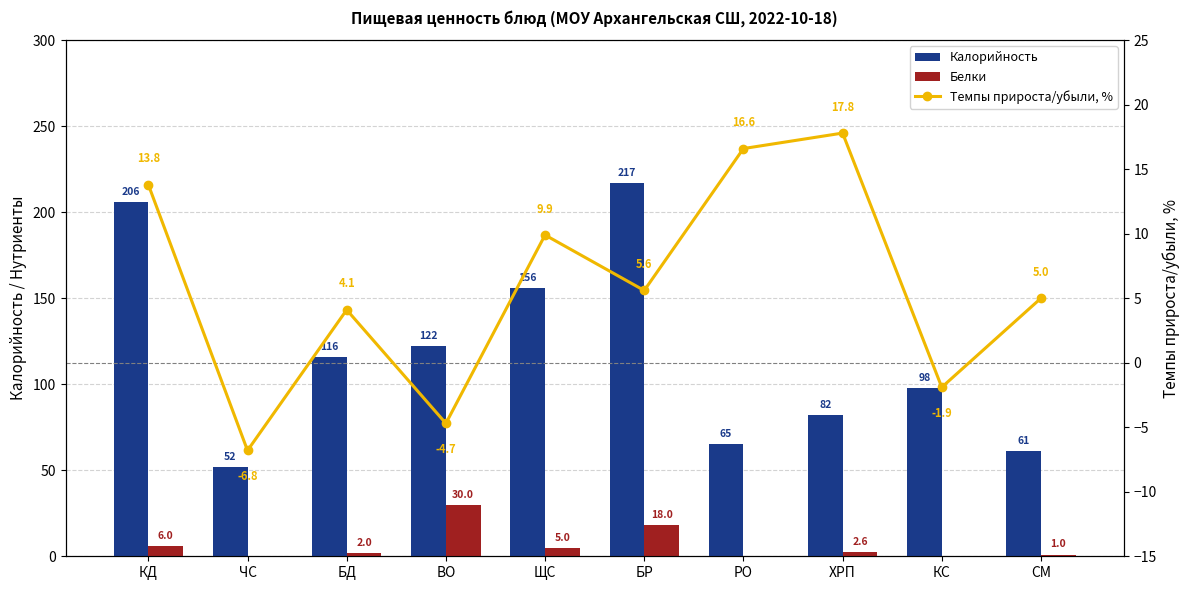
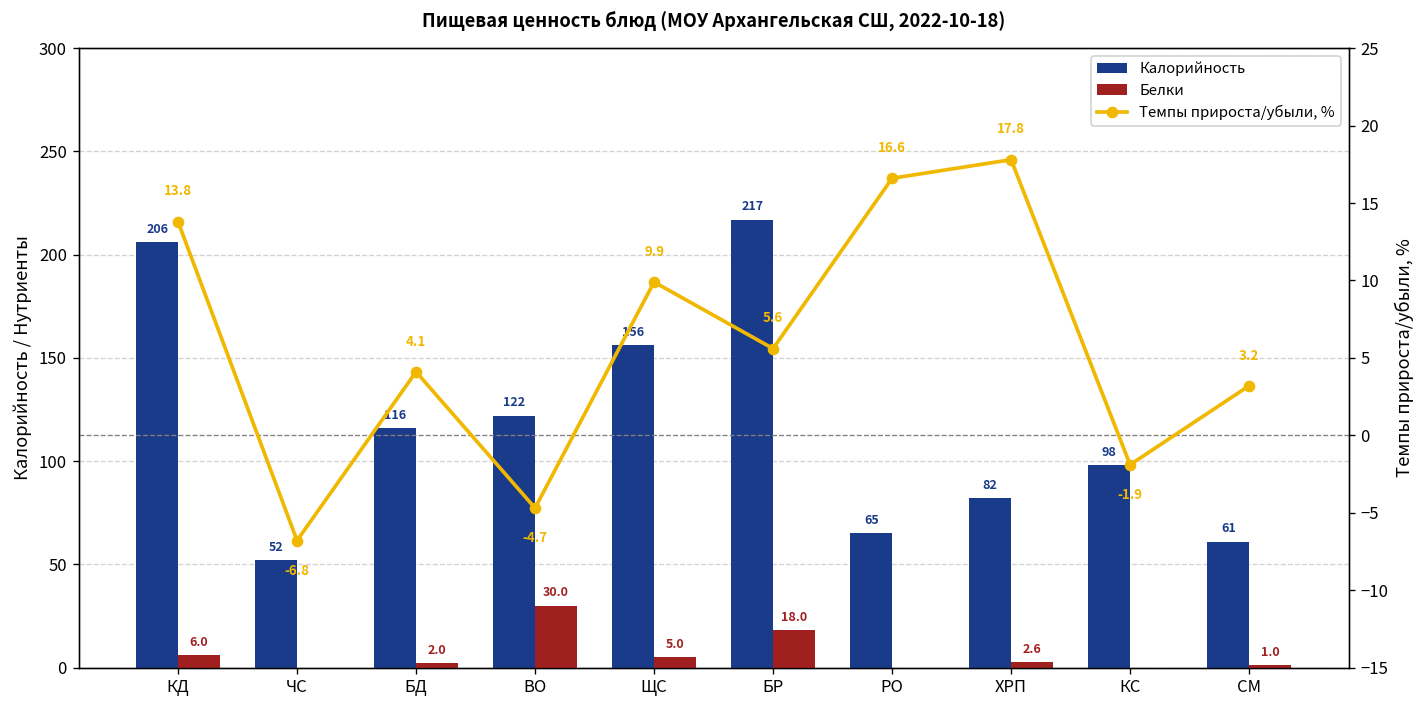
Темпы прироста/убыли, %, СМ: 5.0 -> 3.2
